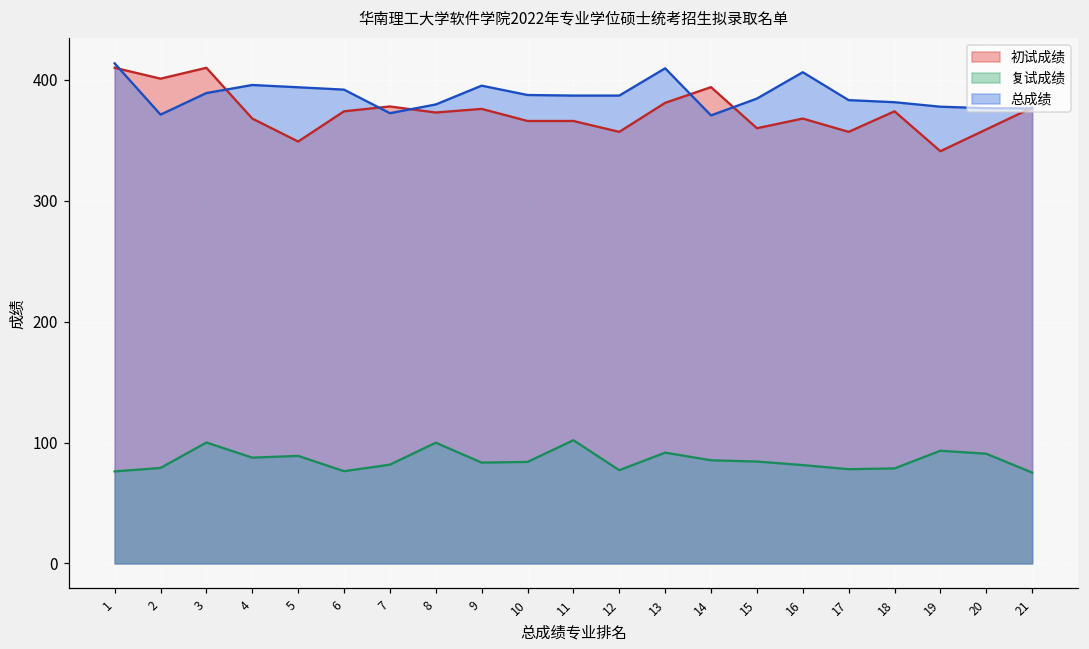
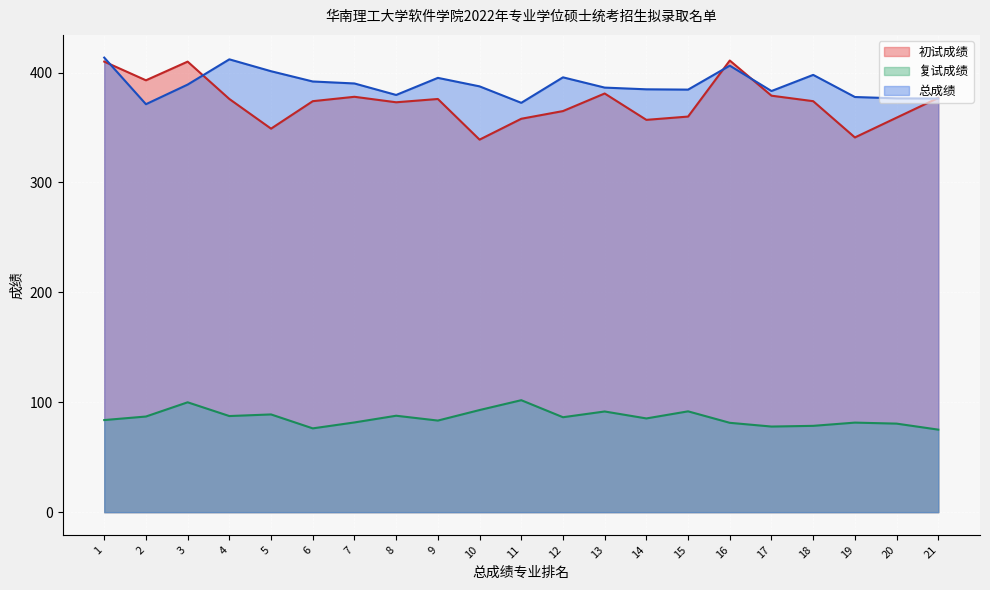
复试成绩, 1: 76 -> 84
初试成绩, 2: 401 -> 393
复试成绩, 2: 79 -> 87
初试成绩, 4: 368 -> 376
总成绩, 4: 396 -> 412
总成绩, 5: 394 -> 401
总成绩, 7: 372 -> 390
复试成绩, 8: 100 -> 88
初试成绩, 10: 366 -> 339
复试成绩, 10: 84 -> 93
初试成绩, 11: 366 -> 358
总成绩, 11: 387 -> 373
初试成绩, 12: 357 -> 365
复试成绩, 12: 77 -> 86
总成绩, 12: 387 -> 396
总成绩, 13: 410 -> 386
初试成绩, 14: 394 -> 357
总成绩, 14: 371 -> 385
复试成绩, 15: 84 -> 92
初试成绩, 16: 368 -> 411
初试成绩, 17: 357 -> 379
总成绩, 18: 382 -> 398
复试成绩, 19: 93 -> 82
复试成绩, 20: 91 -> 81
